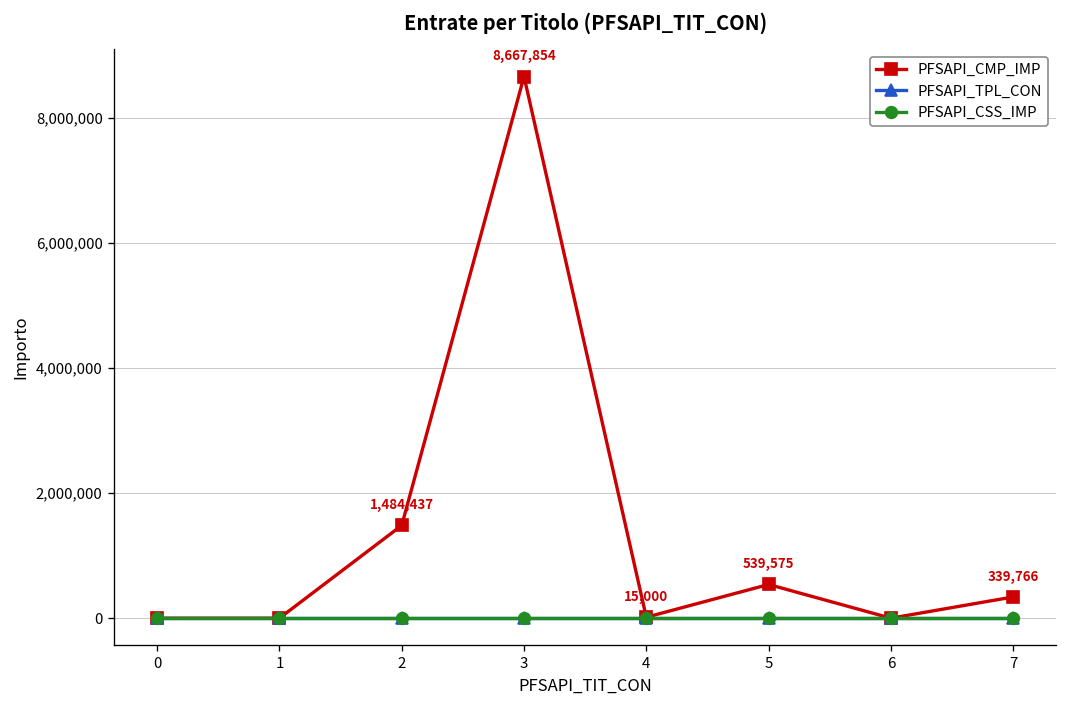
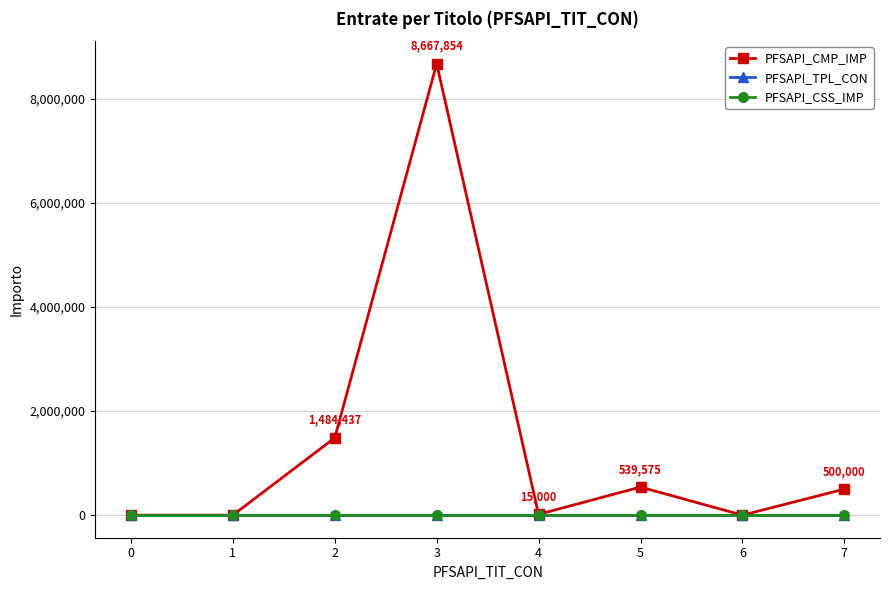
PFSAPI_CMP_IMP, 7: 339,766 -> 500,000
